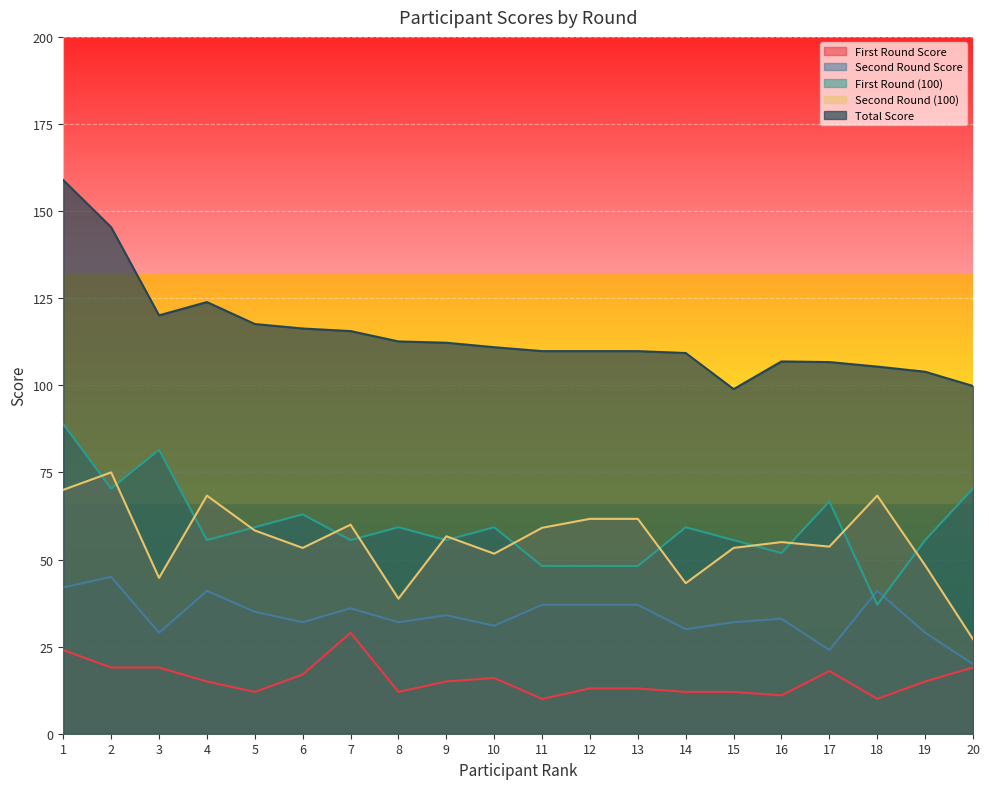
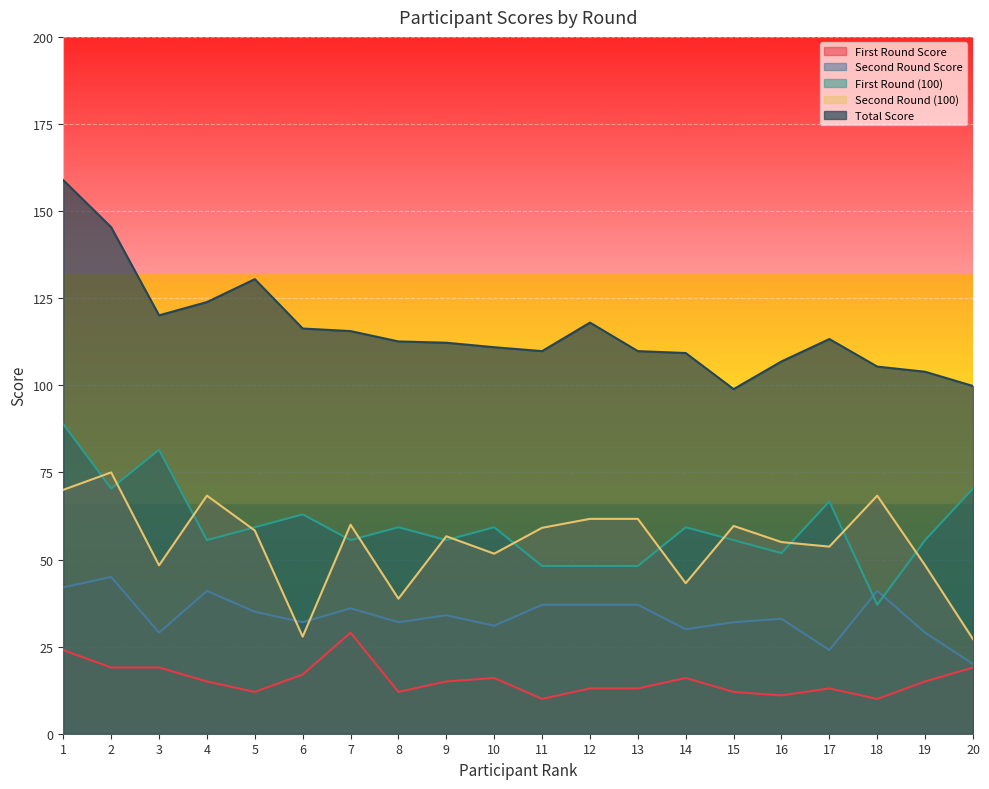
Second Round (100), 3: 45 -> 48
Total Score, 5: 118 -> 130
Second Round (100), 6: 53 -> 28
Total Score, 12: 110 -> 118
First Round Score, 14: 12 -> 16
Second Round (100), 15: 53 -> 60
First Round Score, 17: 18 -> 13
Total Score, 17: 107 -> 113
